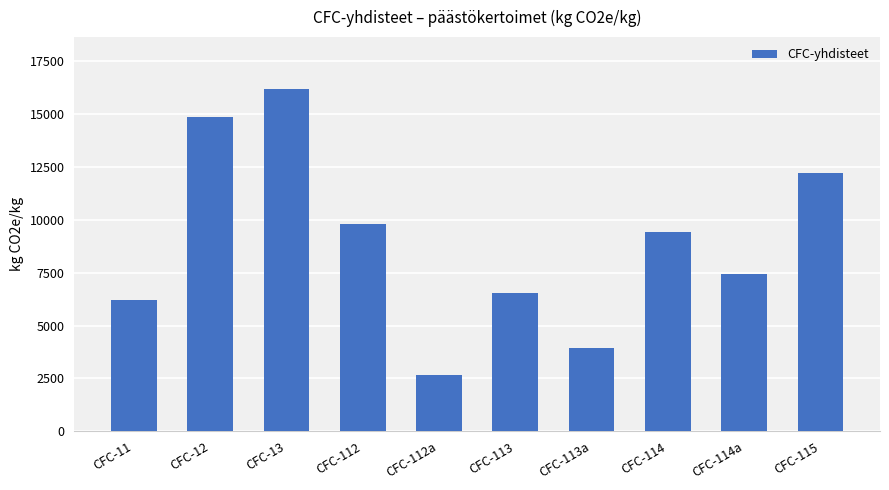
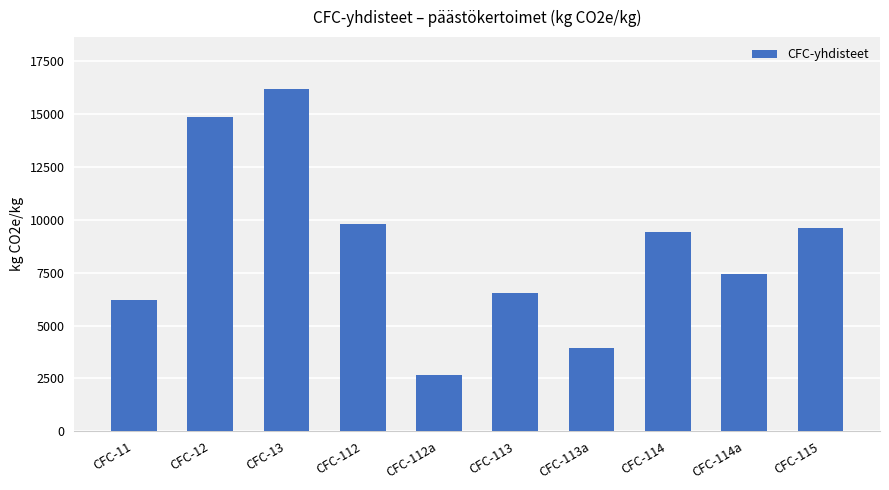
CFC-115: 12200 -> 9600
